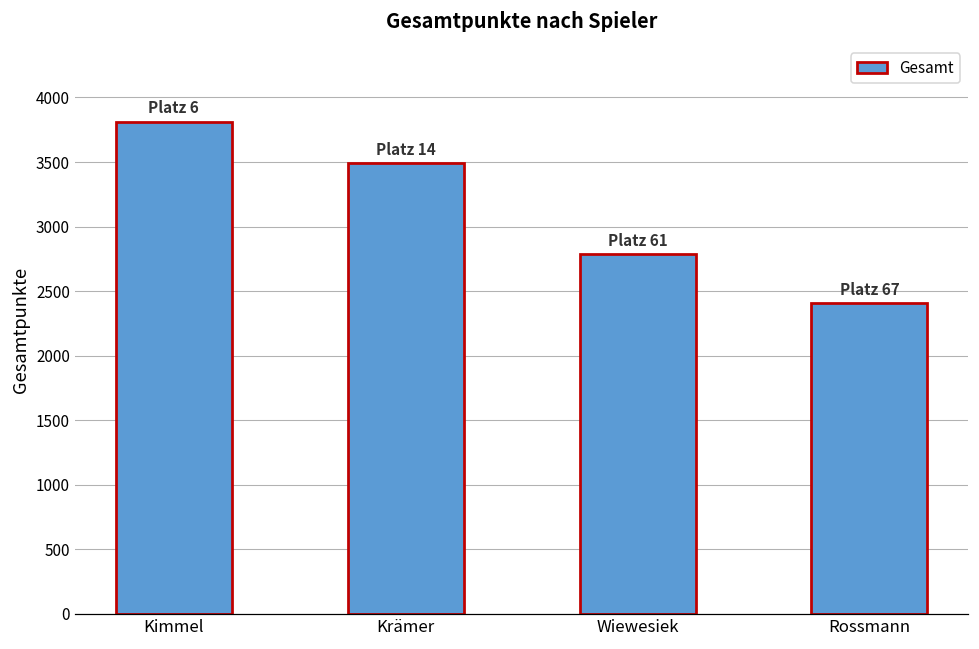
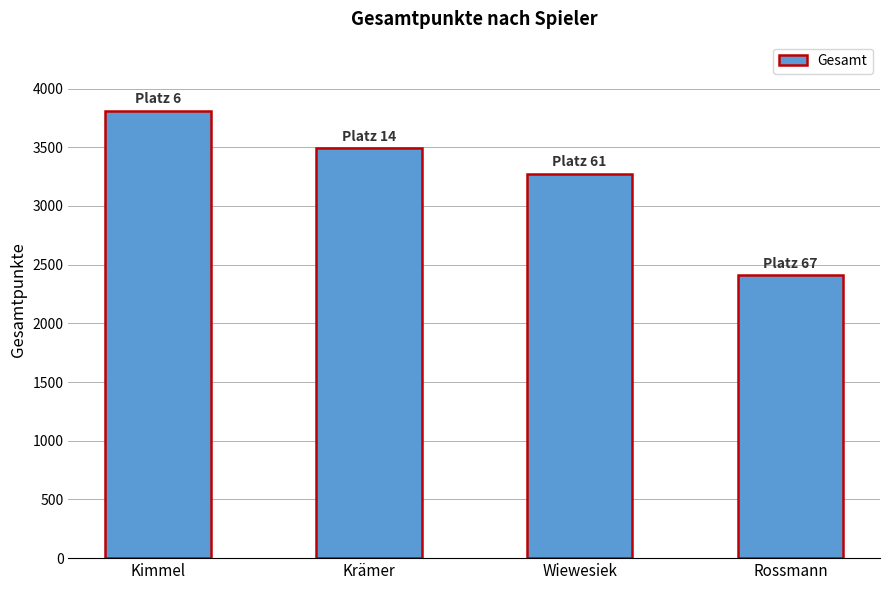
Wiewesiek: 2790 -> 3270
